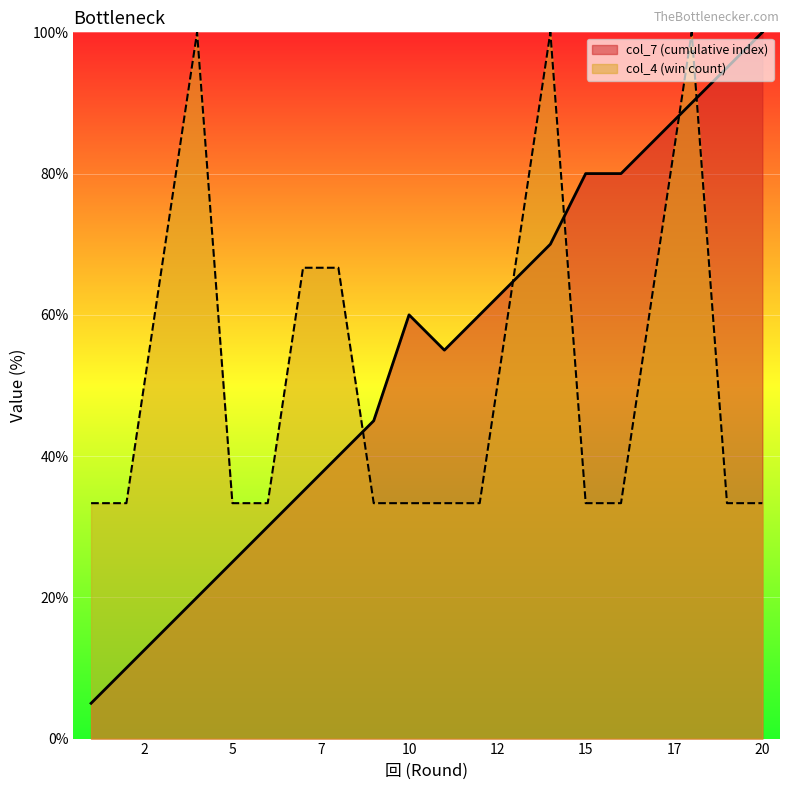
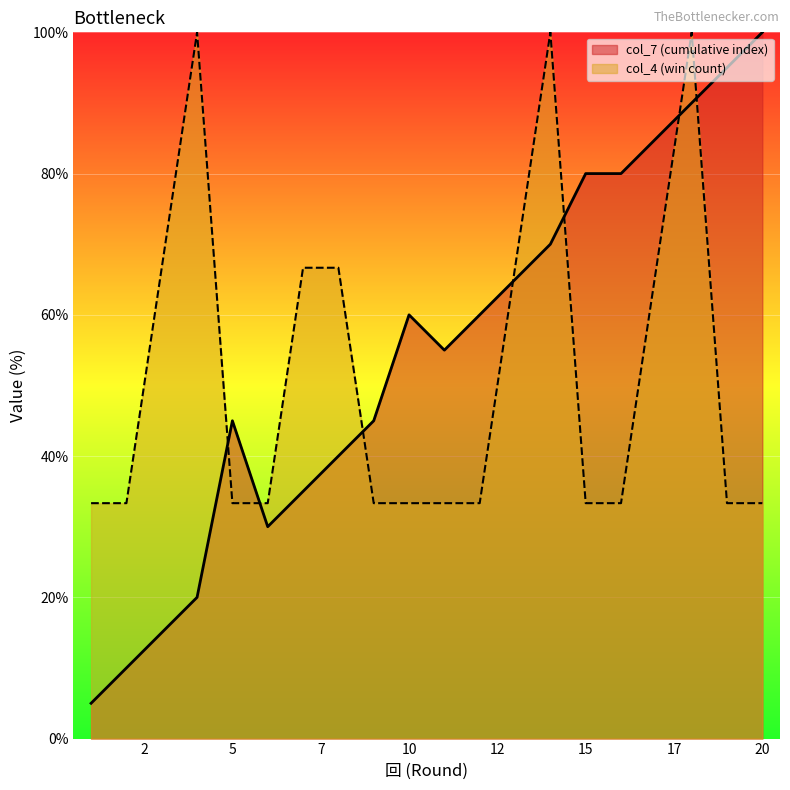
col_7 (cumulative index), 5: 25% -> 45%
